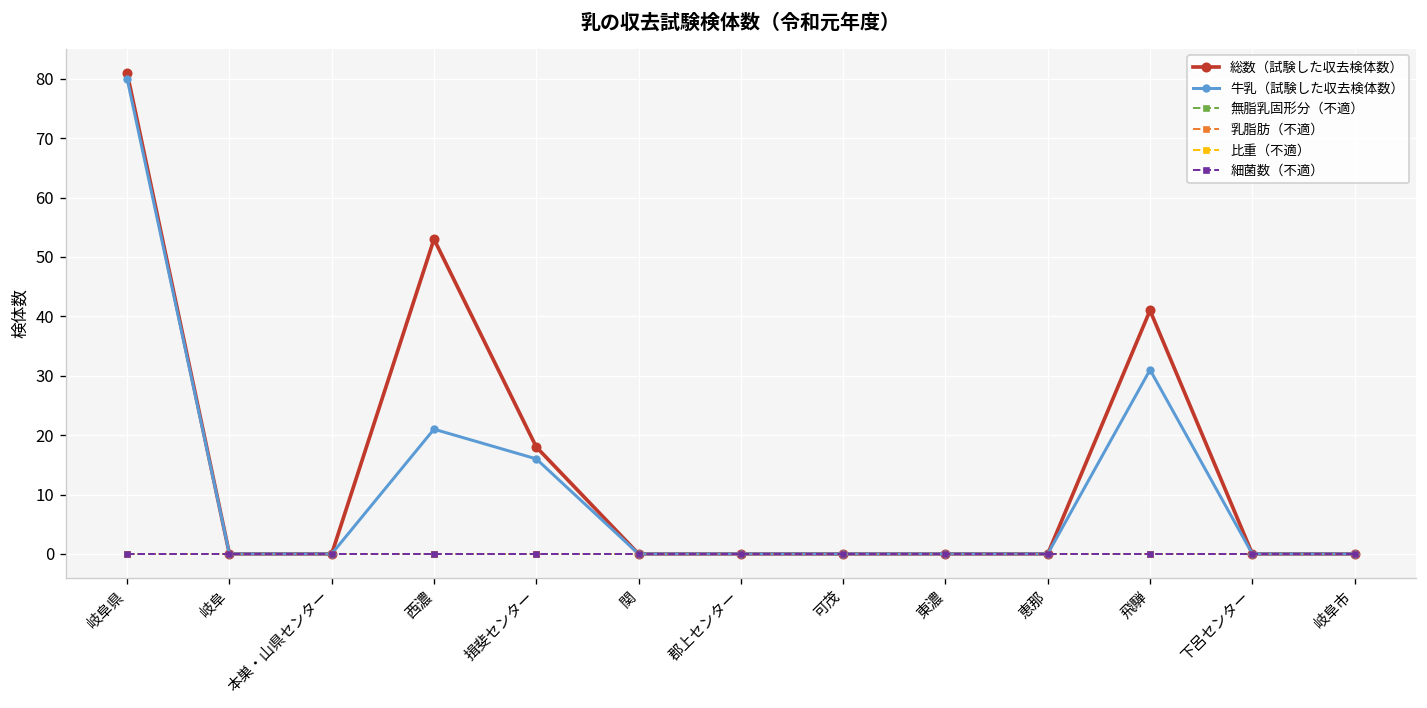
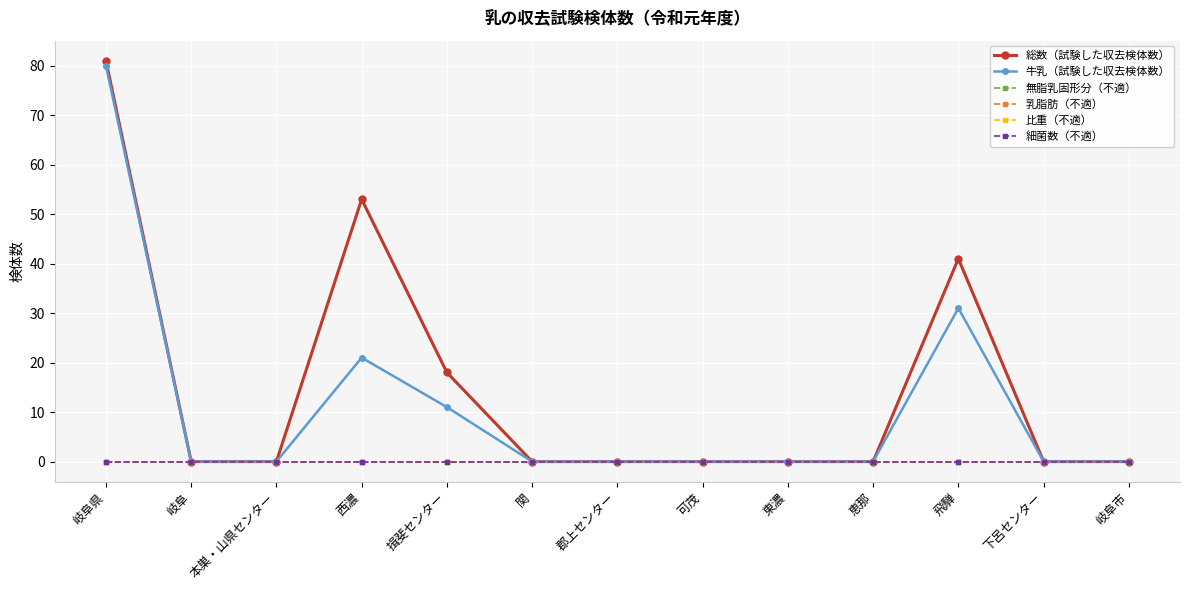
牛乳（試験した収去検体数）, 揖斐センター: 16 -> 11
